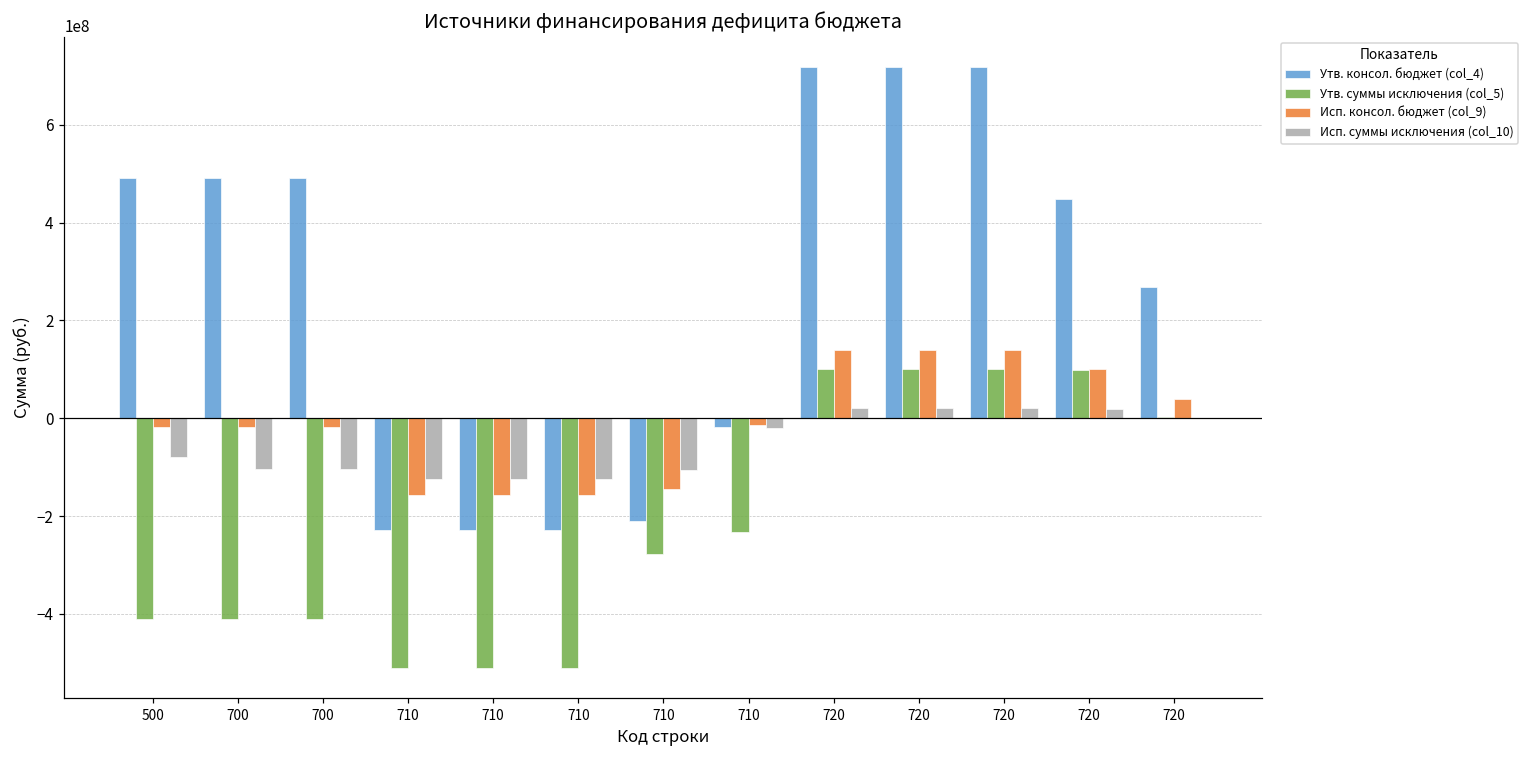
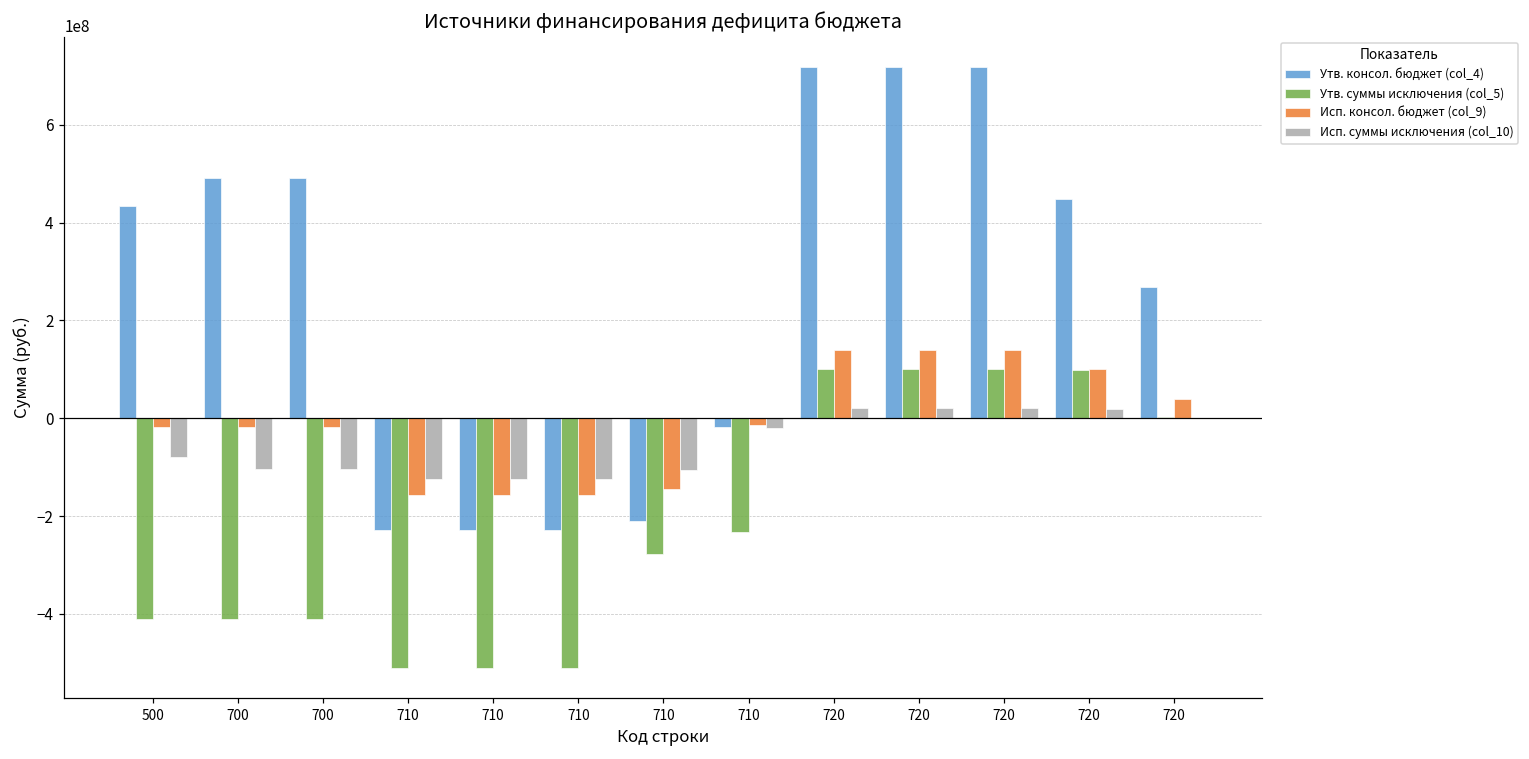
Утв. консол. бюджет (col_4), 500: 490000000 -> 430000000
